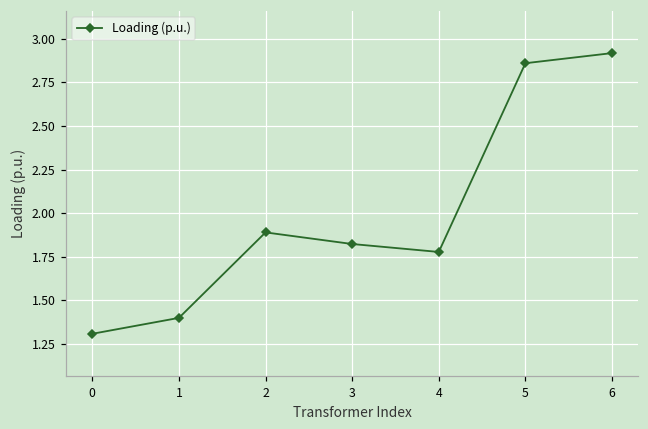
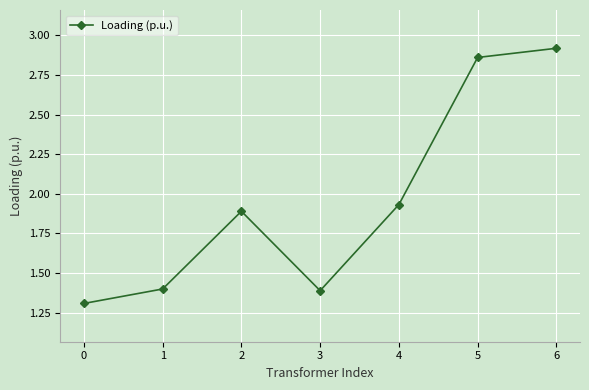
3: 1.82 -> 1.39
4: 1.78 -> 1.93
